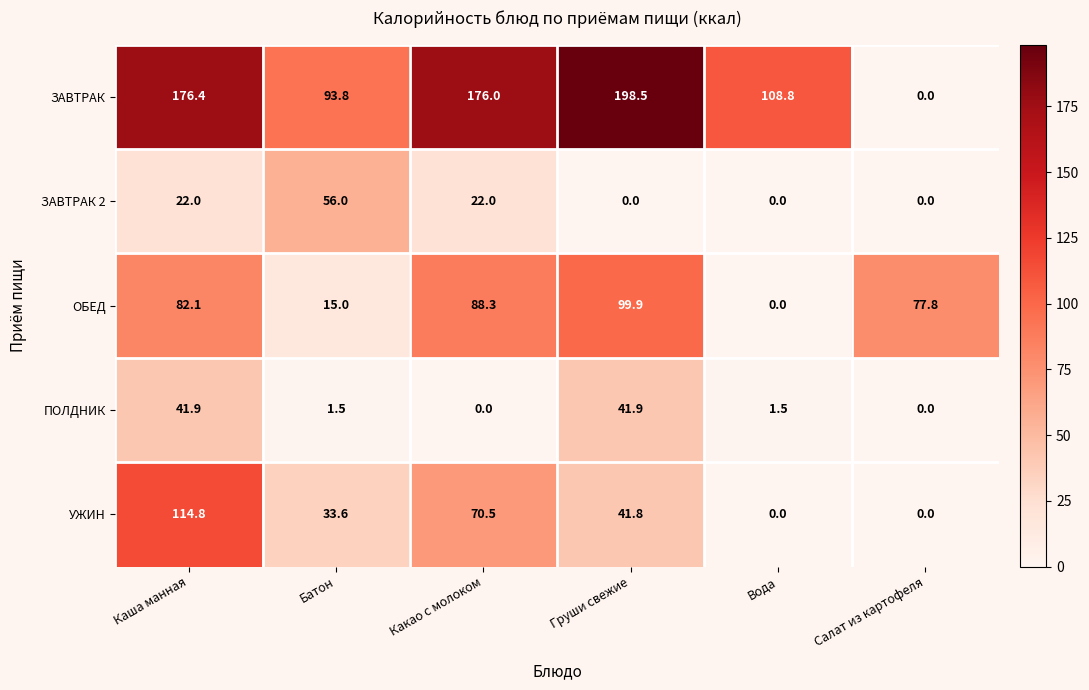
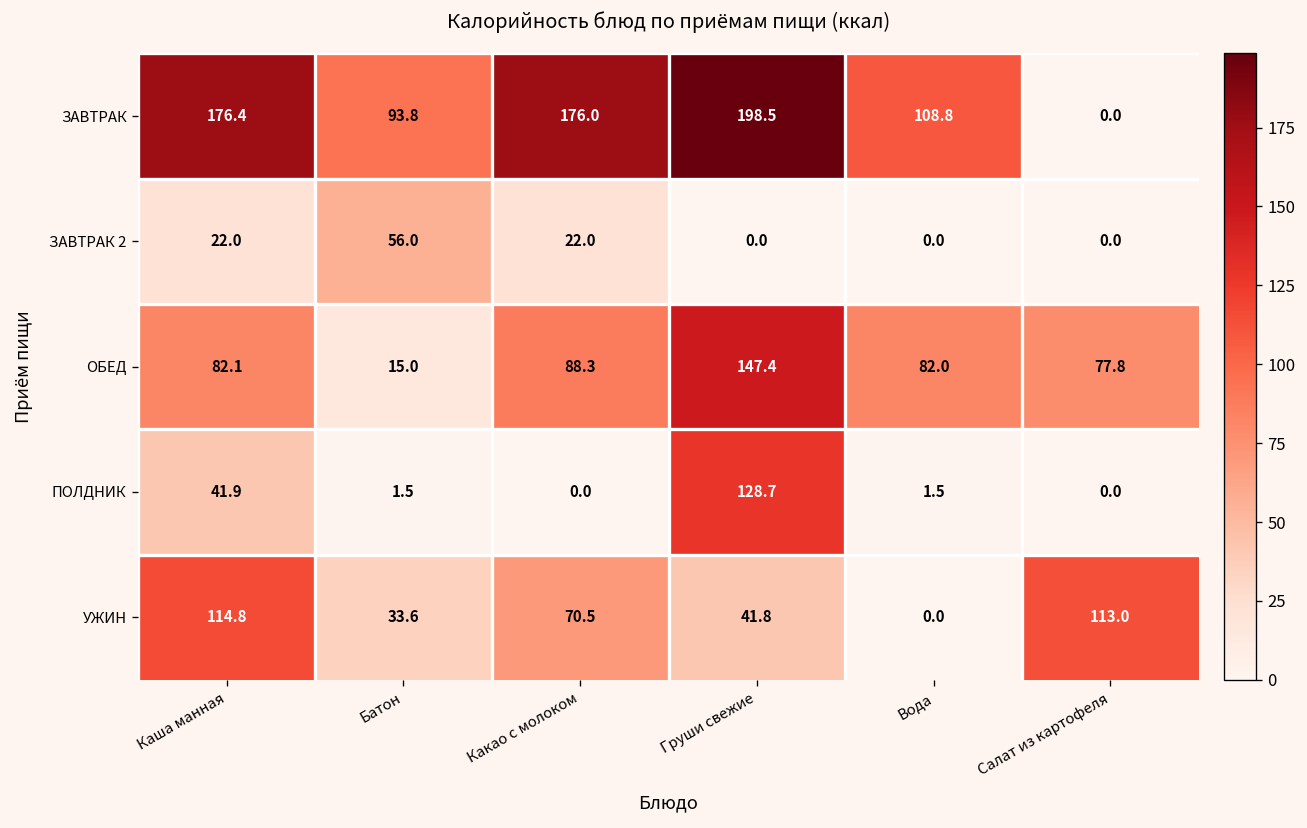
ОБЕД, Груши свежие: 99.9 -> 147.4
ОБЕД, Вода: 0.0 -> 82.0
ПОЛДНИК, Груши свежие: 41.9 -> 128.7
УЖИН, Салат из картофеля: 0.0 -> 113.0
